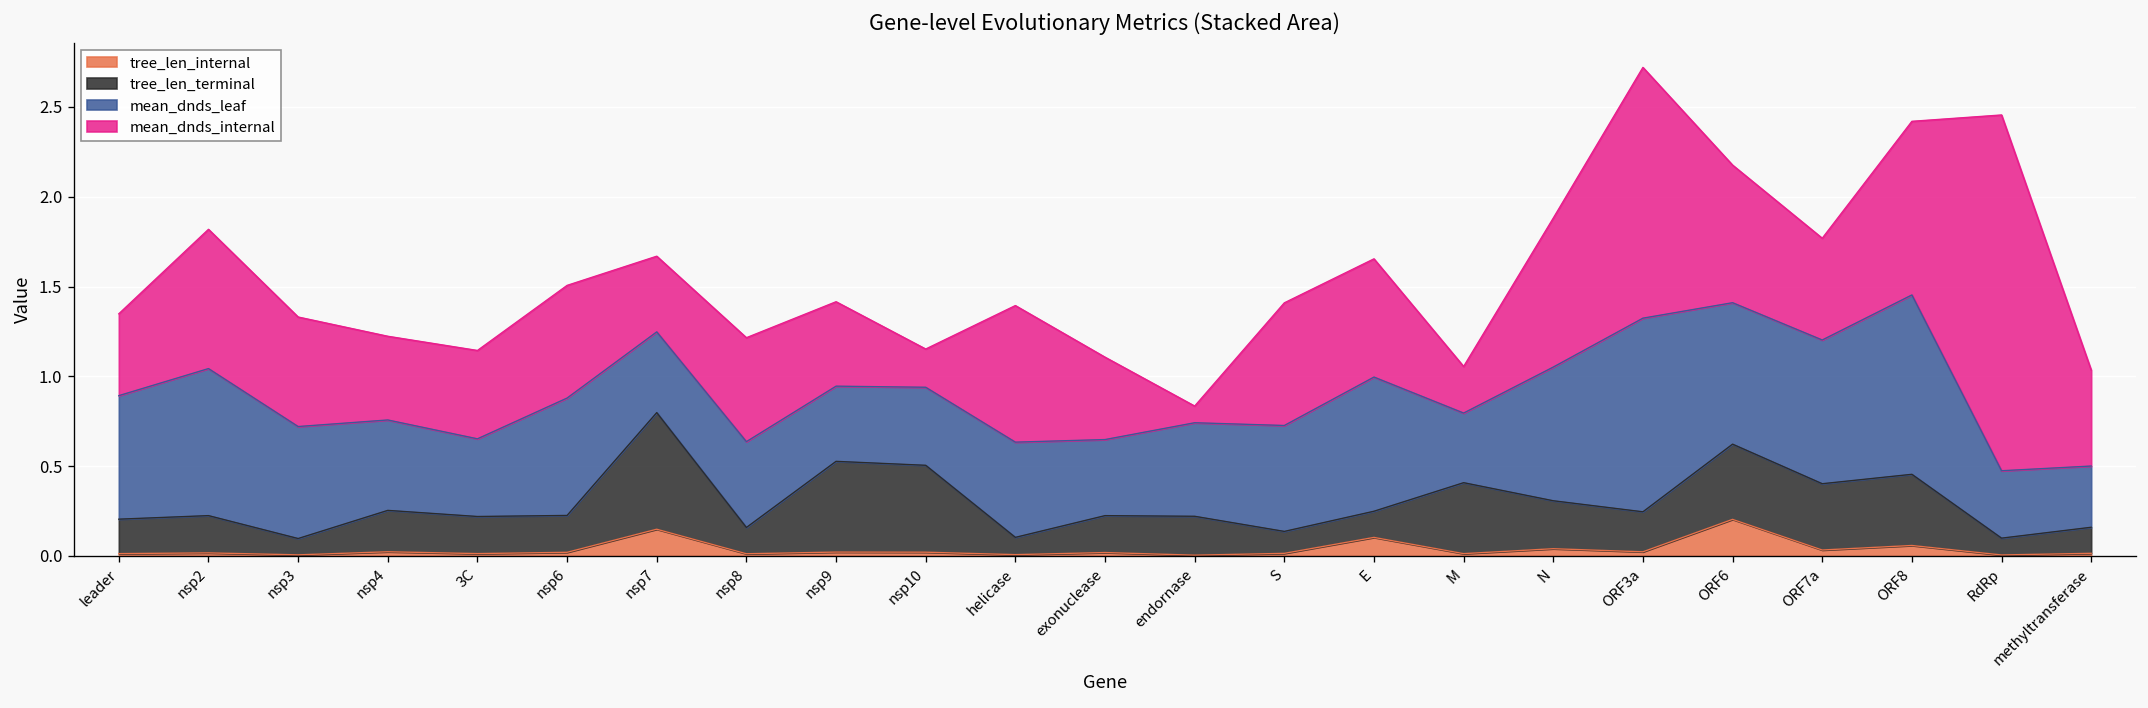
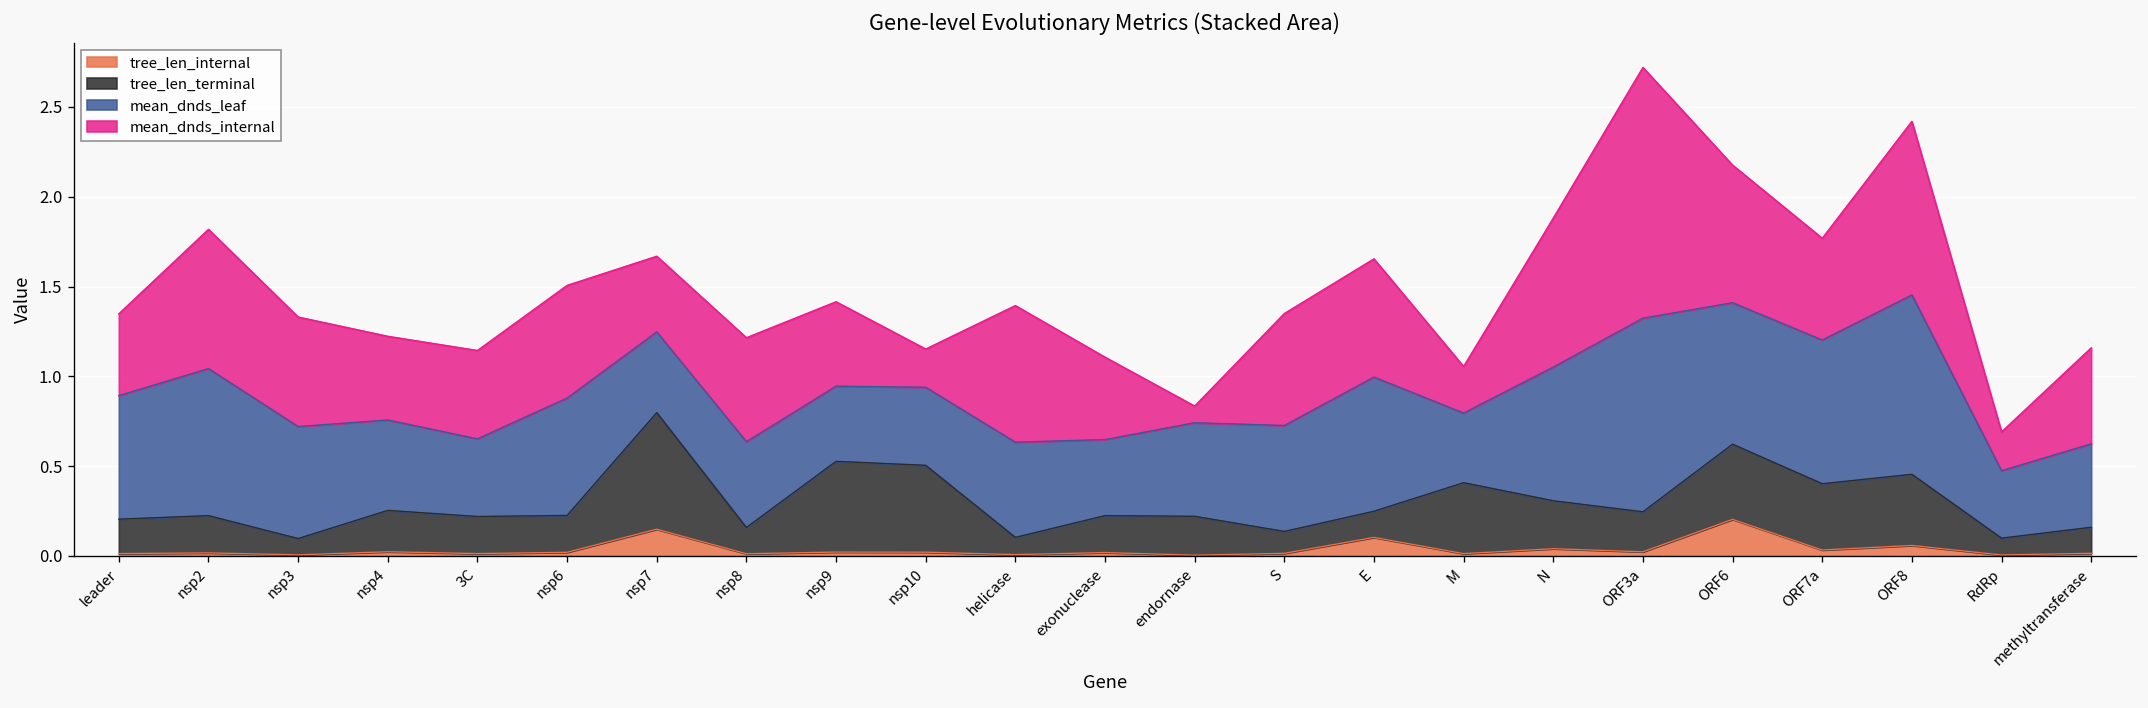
mean_dnds_internal, S: 0.68 -> 0.62
mean_dnds_internal, RdRp: 1.98 -> 0.22
mean_dnds_leaf, methyltransferase: 0.34 -> 0.46
